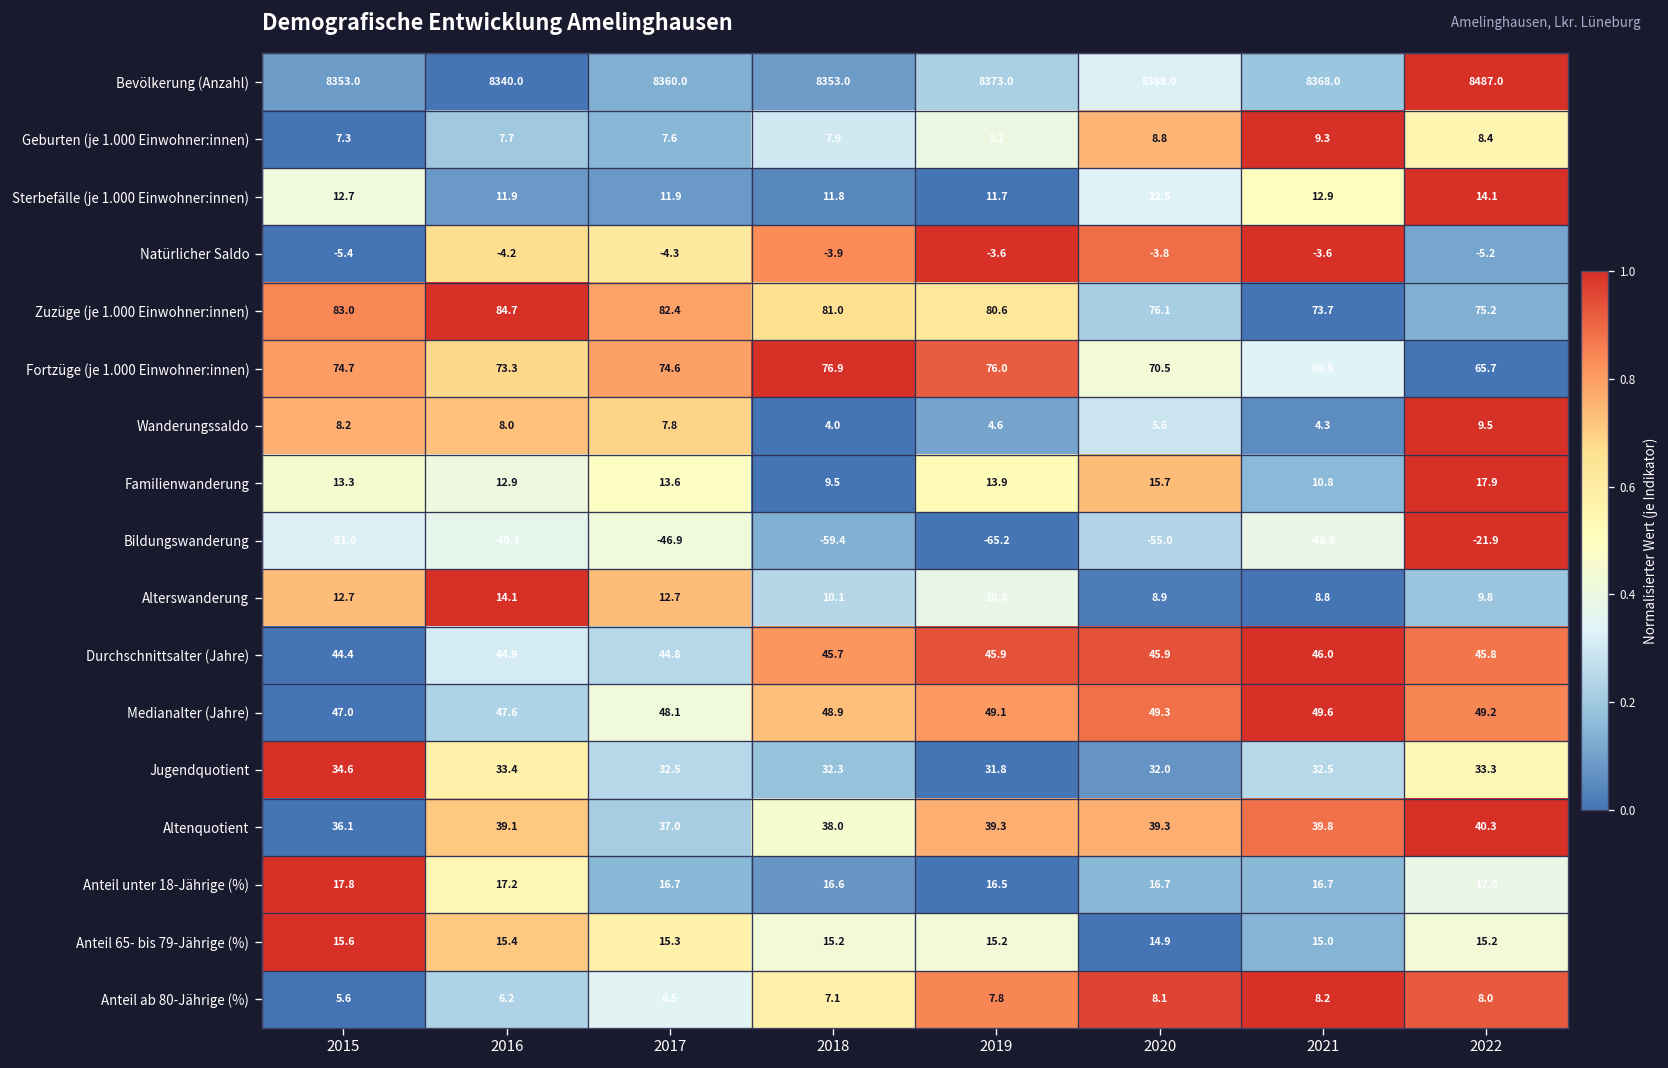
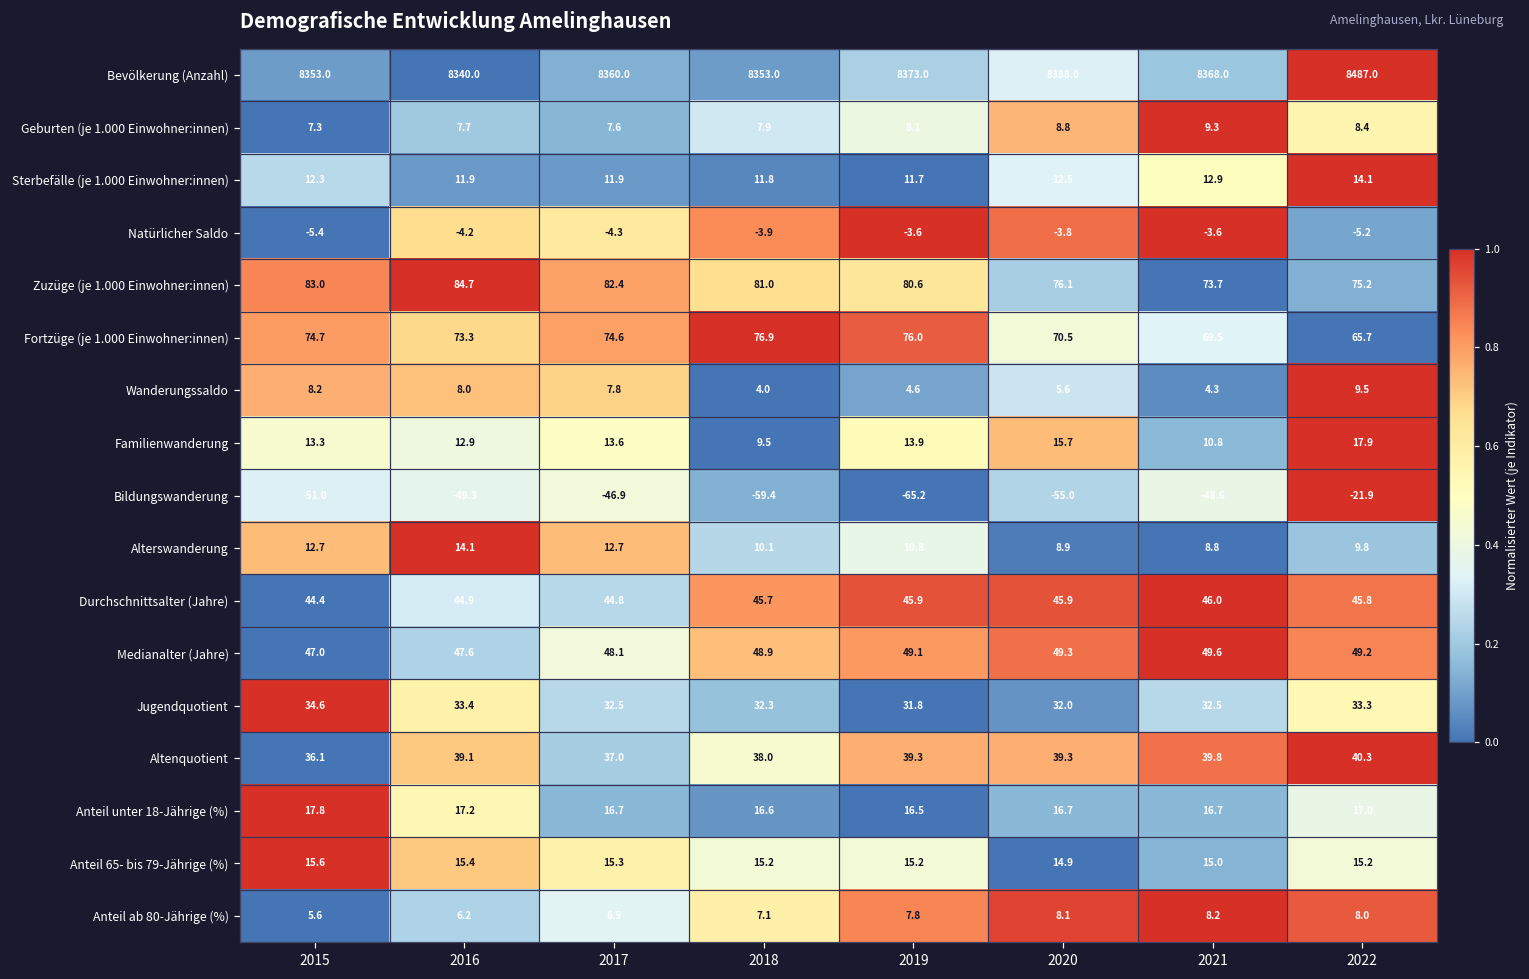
Sterbefälle (je 1.000 Einwohner:innen), 2015: 12.7 -> 12.3
